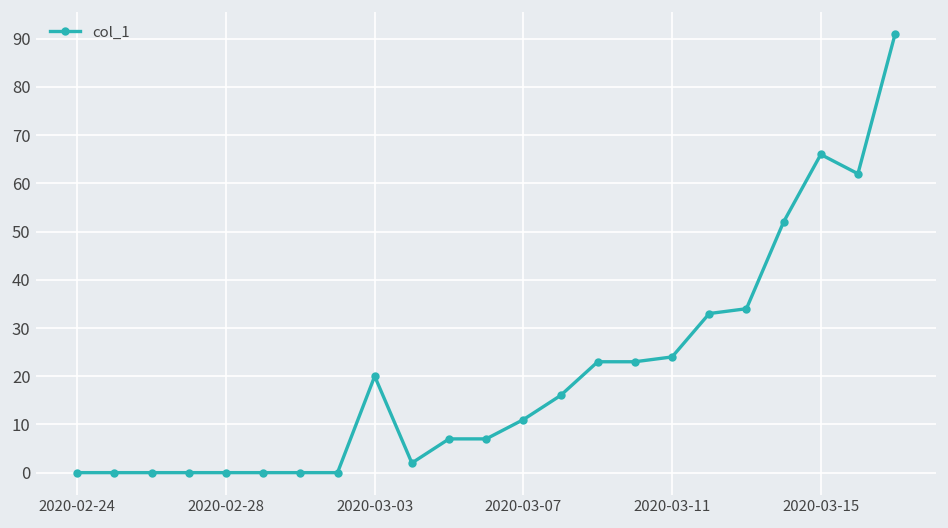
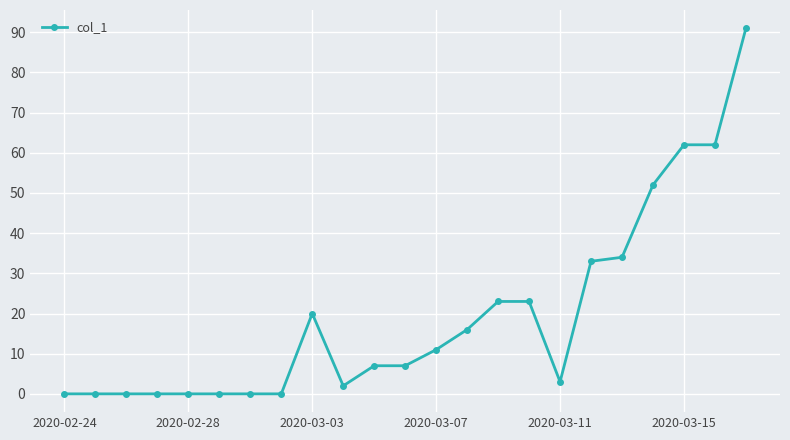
2020-03-11: 24 -> 3
2020-03-15: 66 -> 62
